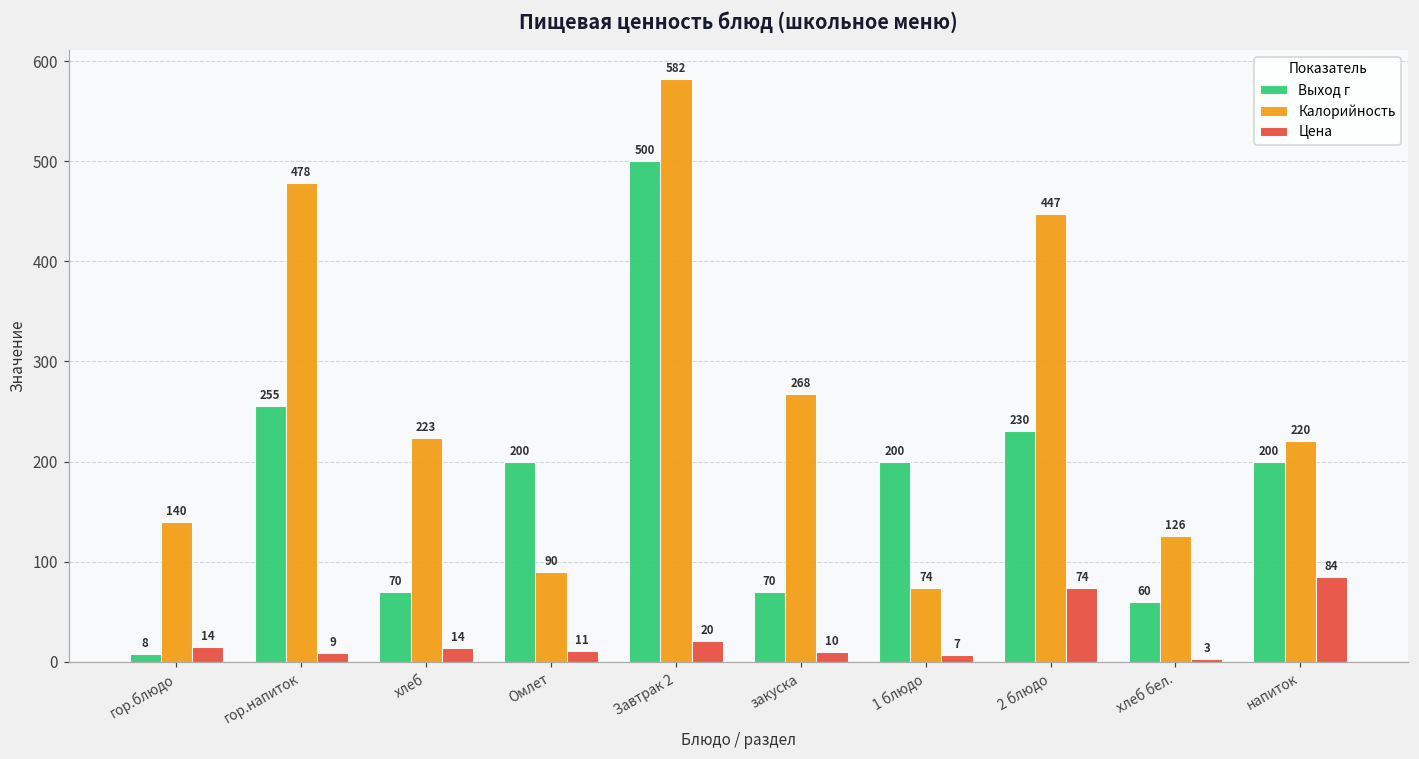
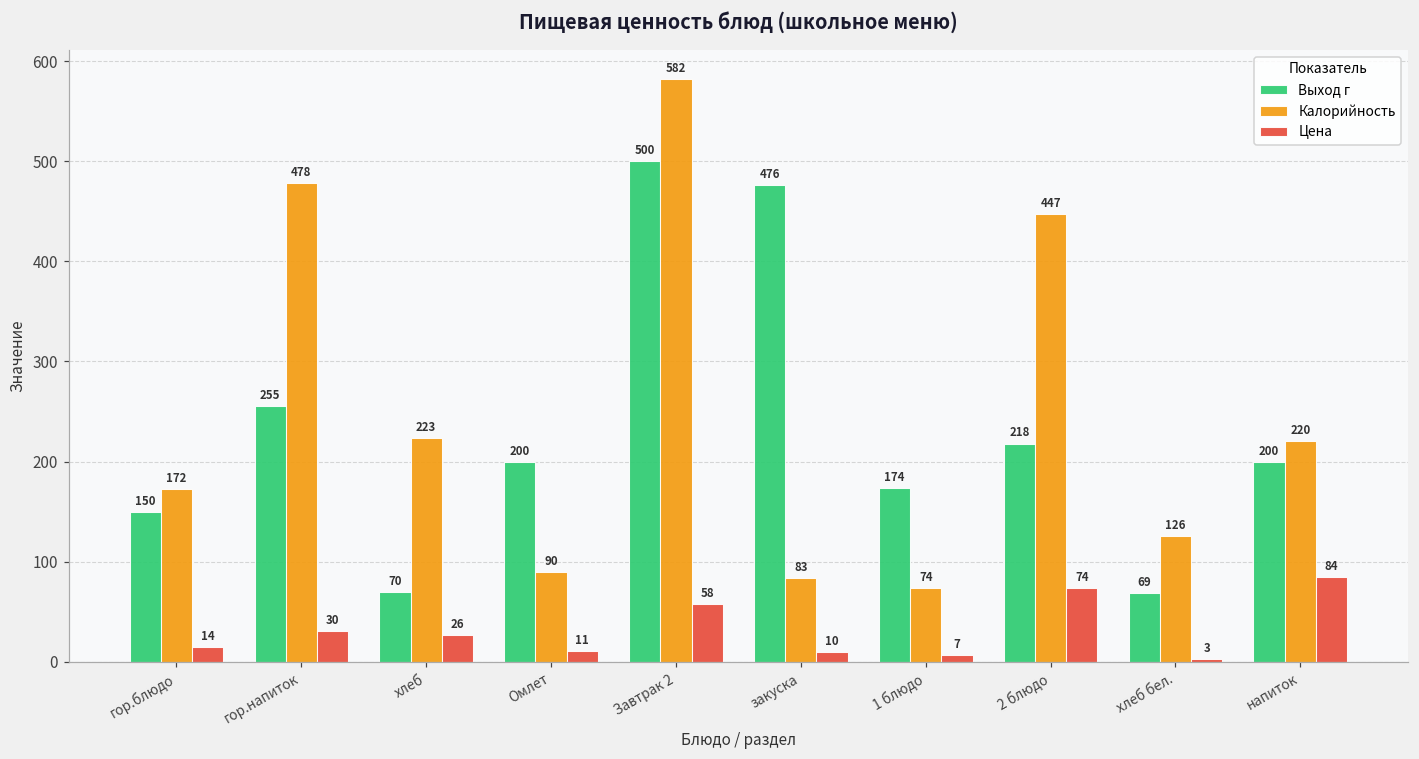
Выход г, гор.блюдо: 8 -> 150
Калорийность, гор.блюдо: 140 -> 172
Цена, гор.напиток: 9 -> 30
Цена, хлеб: 14 -> 26
Цена, Завтрак 2: 20 -> 58
Выход г, закуска: 70 -> 476
Калорийность, закуска: 268 -> 83
Выход г, 1 блюдо: 200 -> 174
Выход г, 2 блюдо: 230 -> 218
Выход г, хлеб бел.: 60 -> 69
